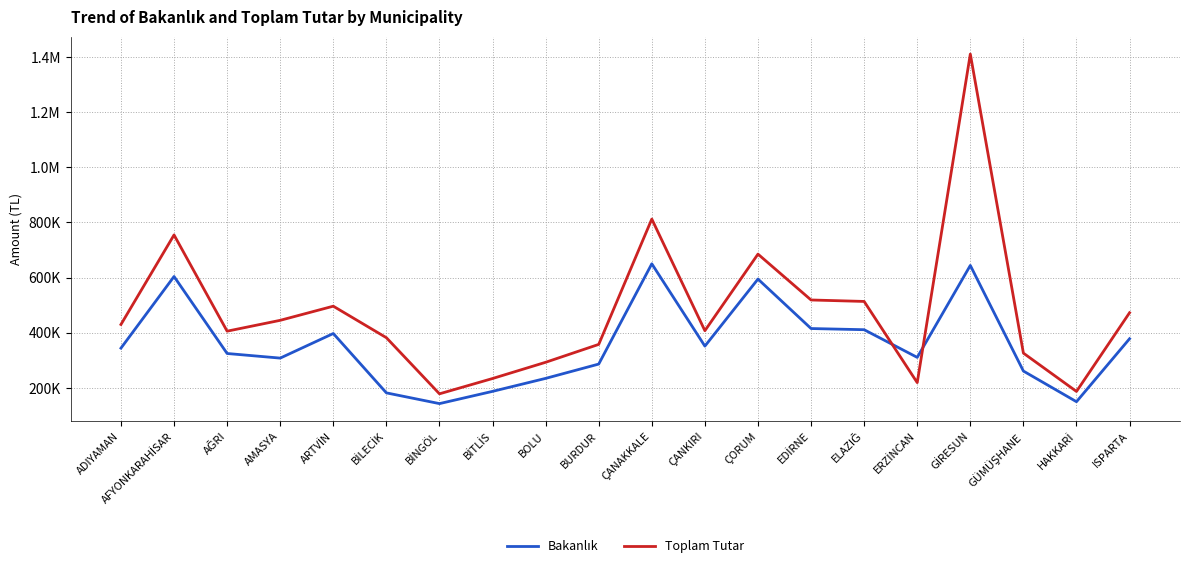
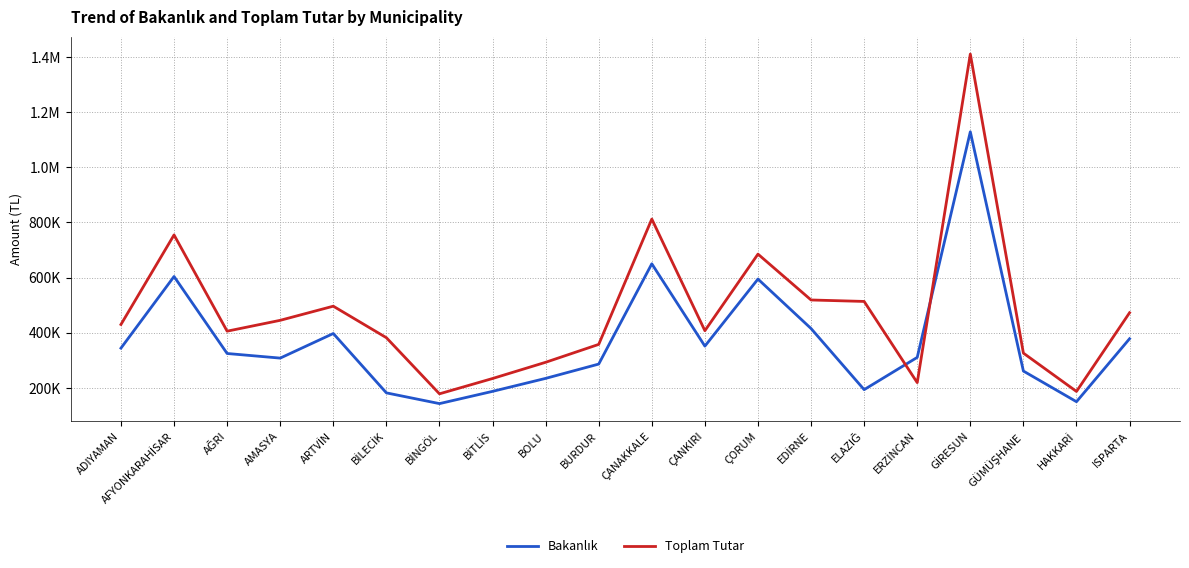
Bakanlık, ELAZIĞ: 410000 -> 190000
Bakanlık, GİRESUN: 640000 -> 1130000
